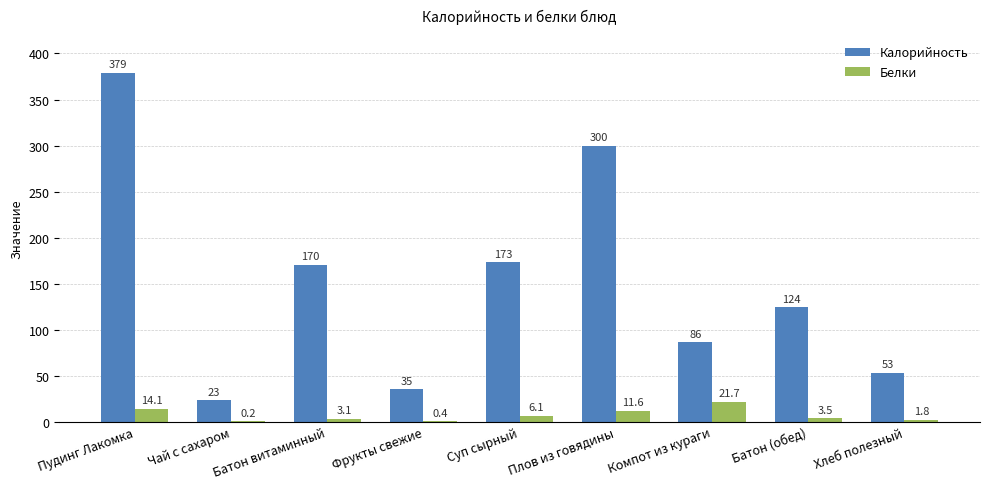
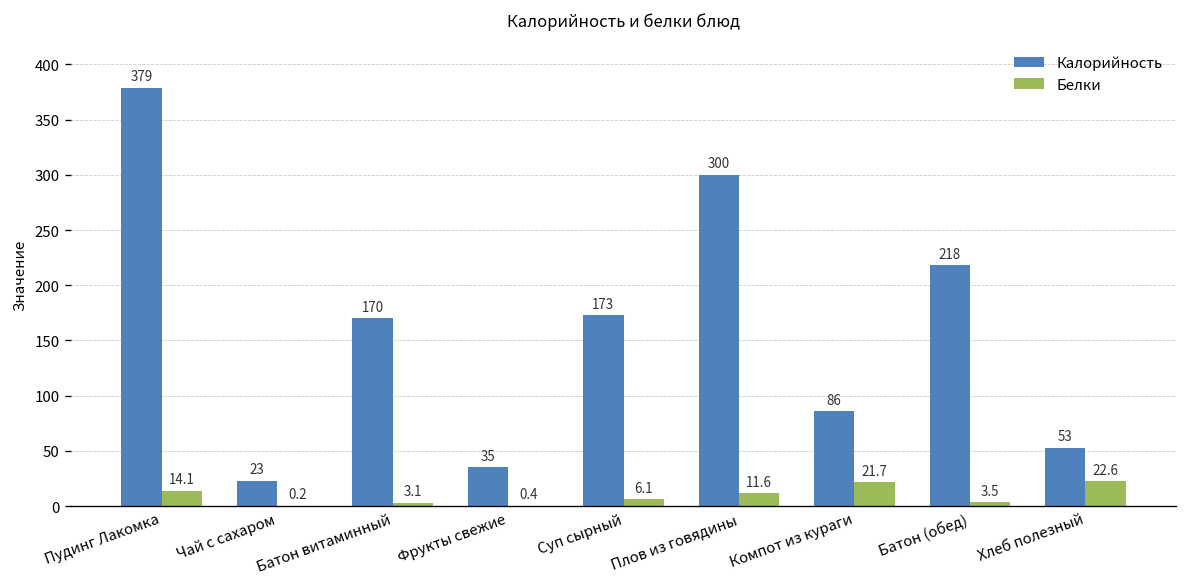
Калорийность, Батон (обед): 124 -> 218
Белки, Хлеб полезный: 1.8 -> 22.6
